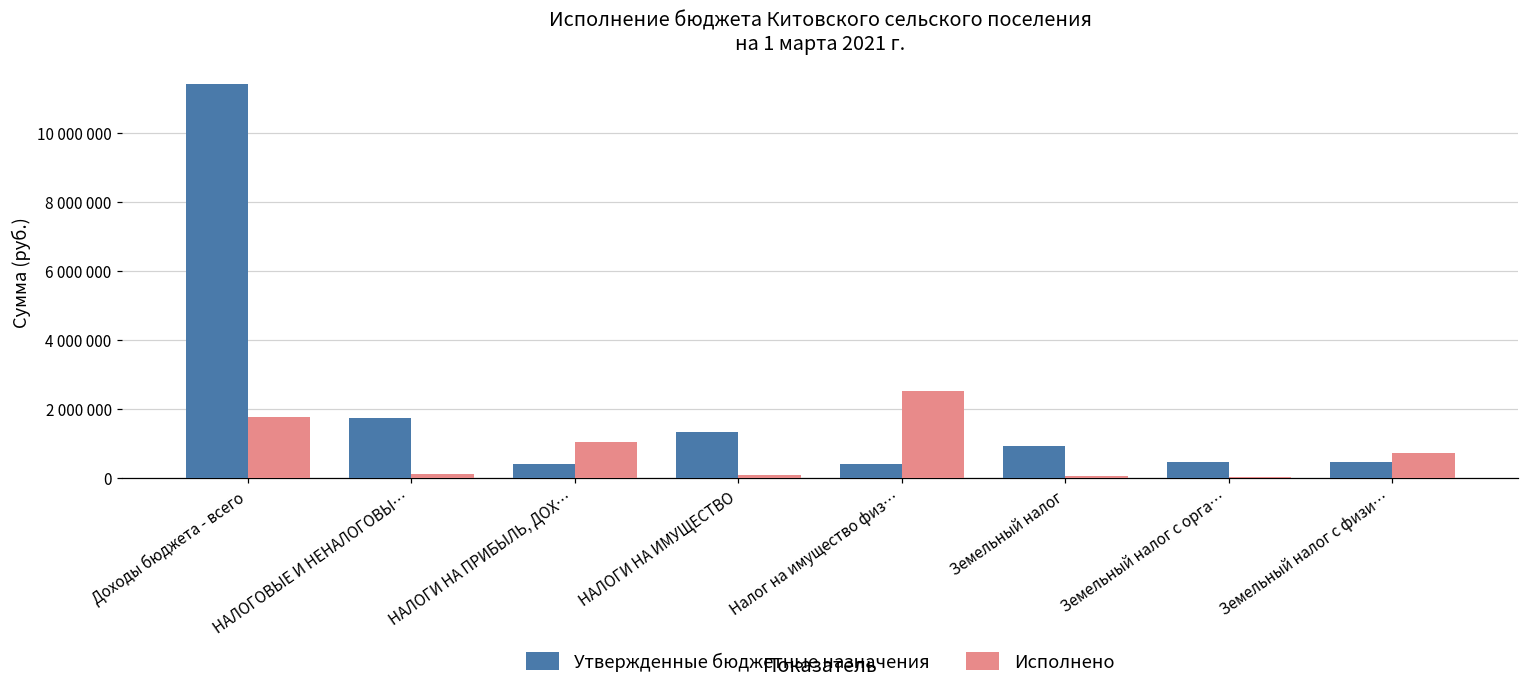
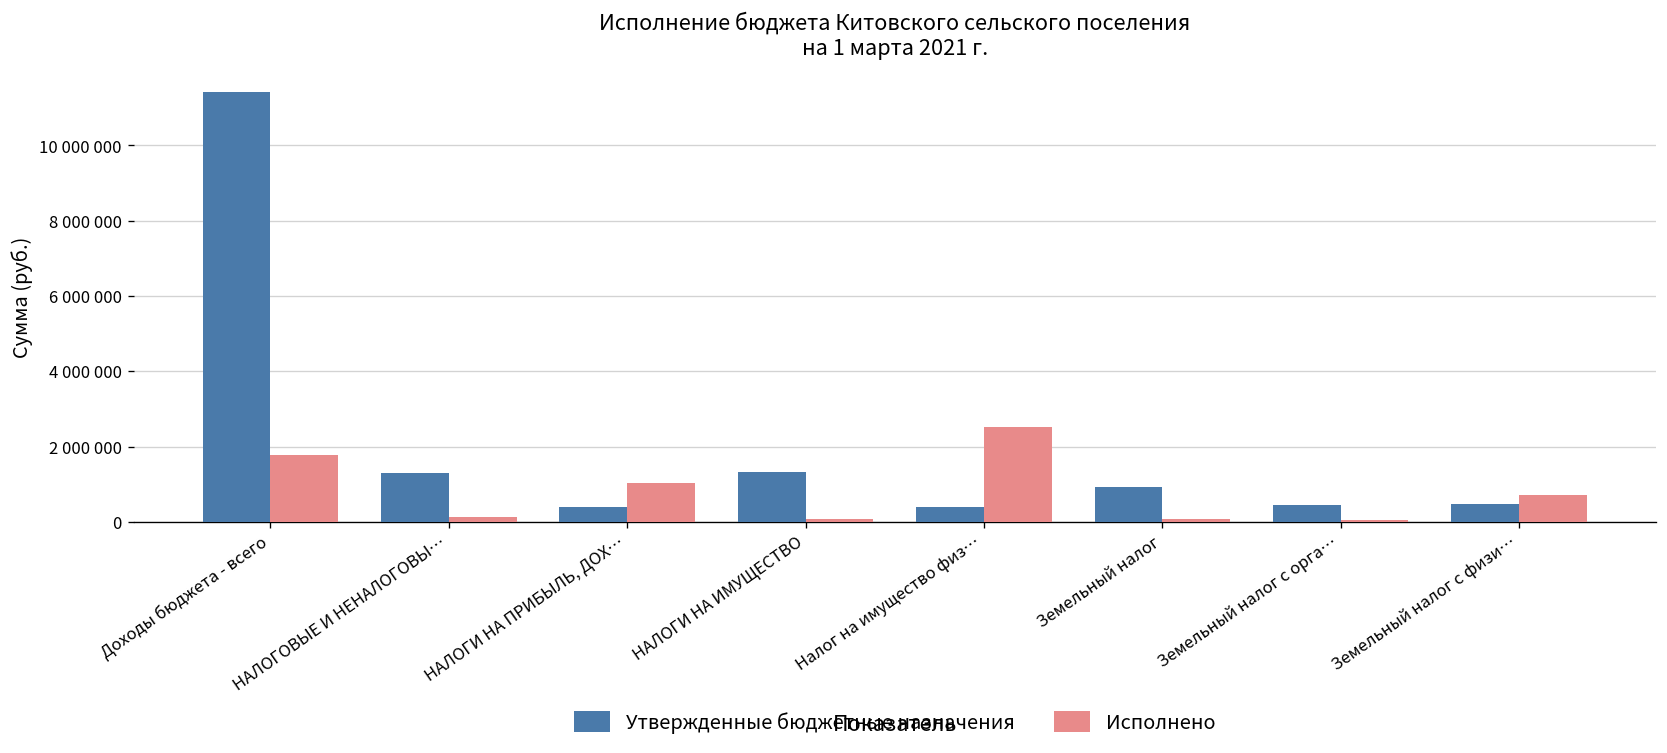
Утвержденные бюджетные назначения, НАЛОГОВЫЕ И НЕНАЛОГОВЫ…: 1700000 -> 1300000
